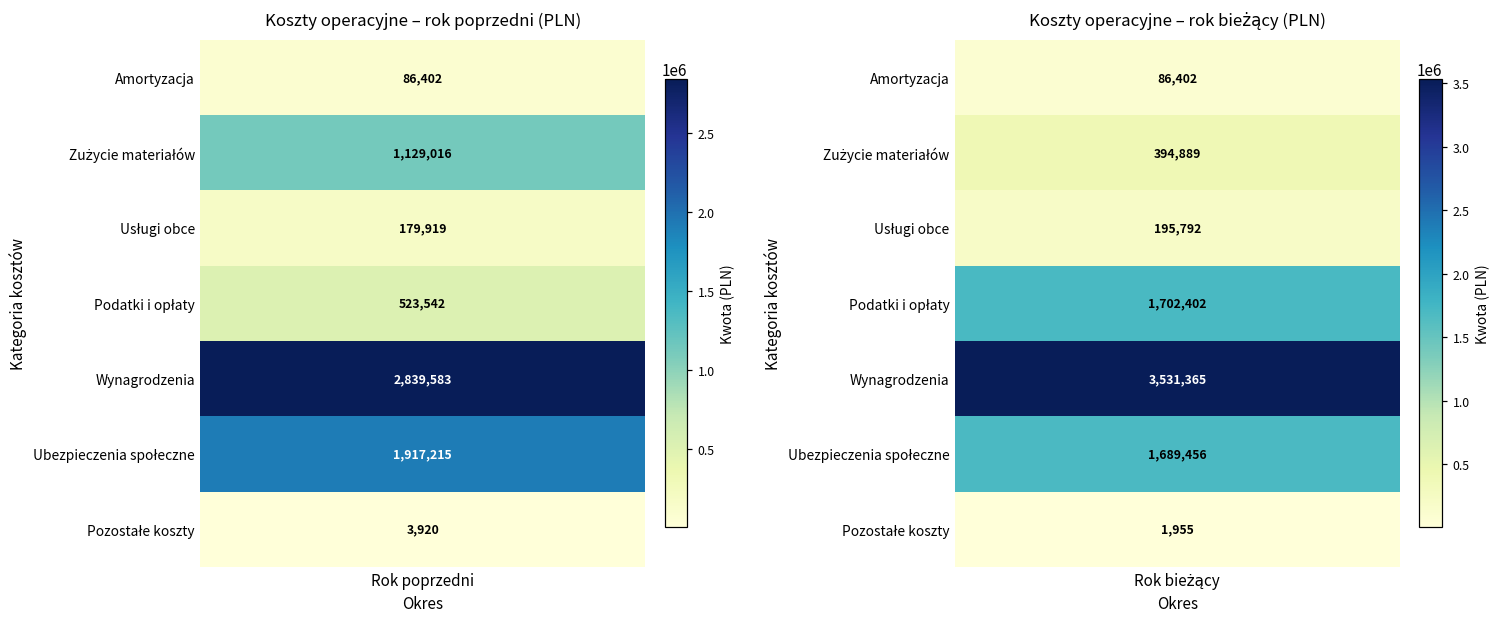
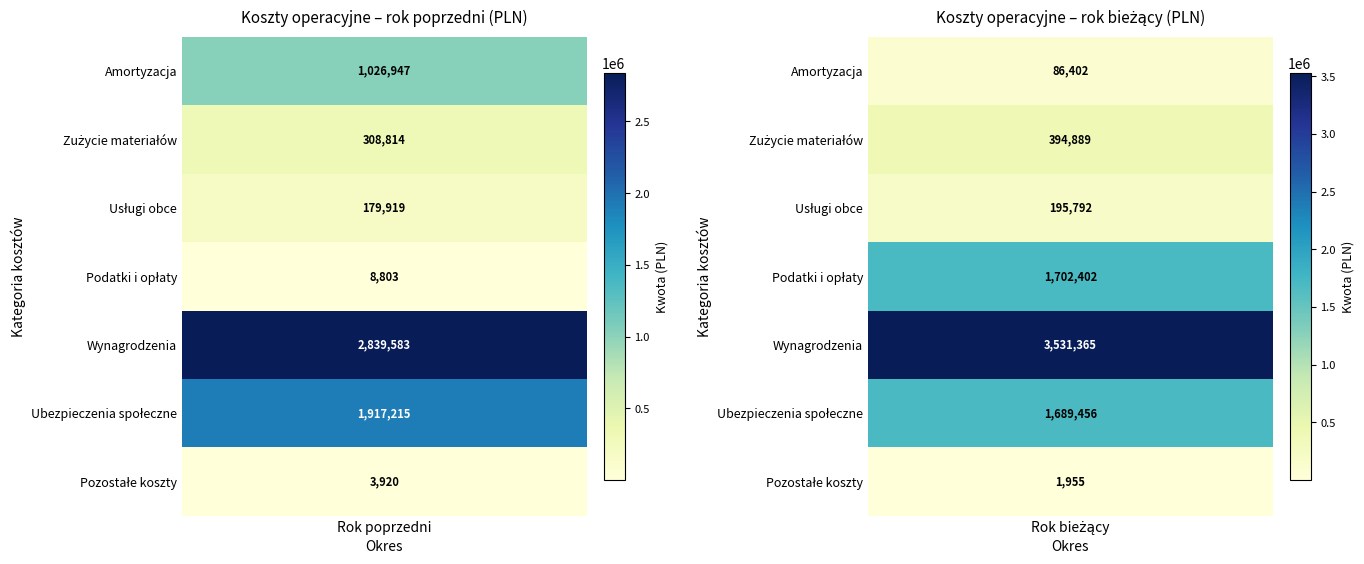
Koszty operacyjne – rok poprzedni (PLN), Amortyzacja, Rok poprzedni: 86,402 -> 1,026,947
Koszty operacyjne – rok poprzedni (PLN), Zużycie materiałów, Rok poprzedni: 1,129,016 -> 308,814
Koszty operacyjne – rok poprzedni (PLN), Podatki i opłaty, Rok poprzedni: 523,542 -> 8,803
